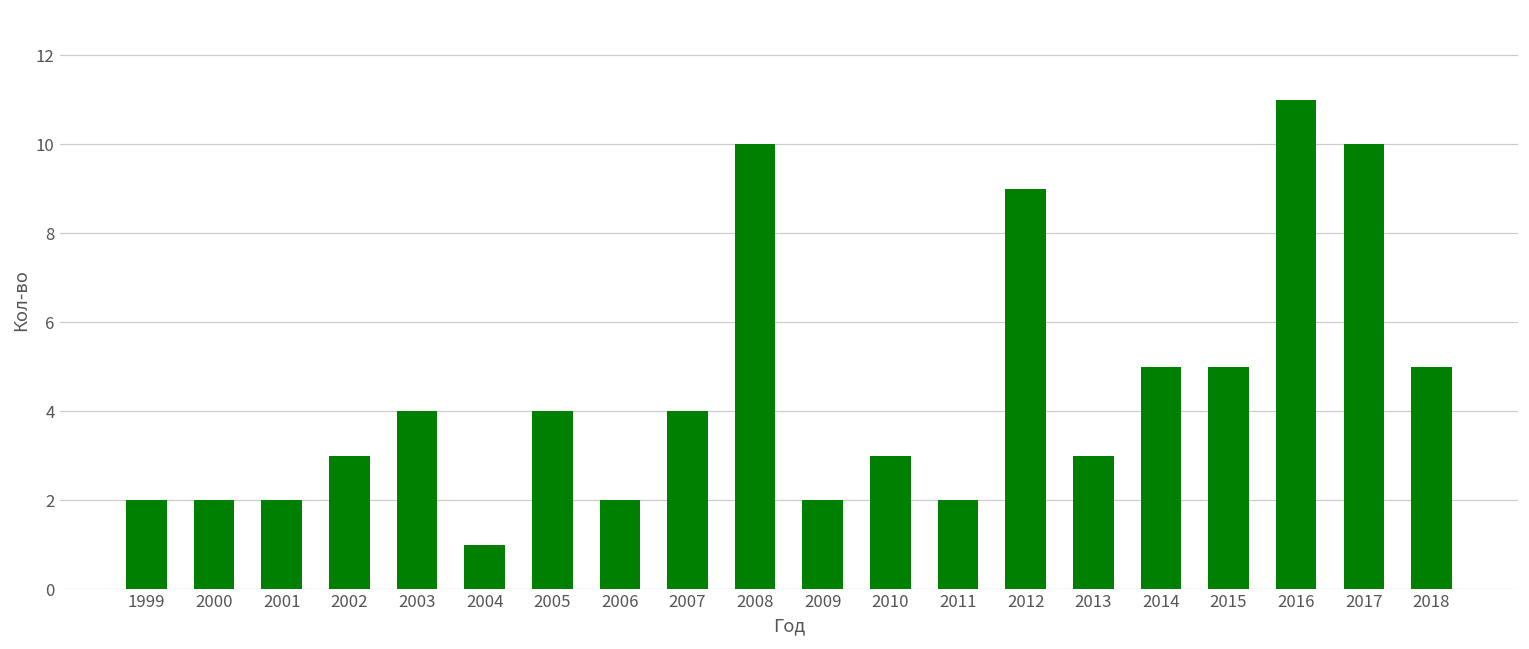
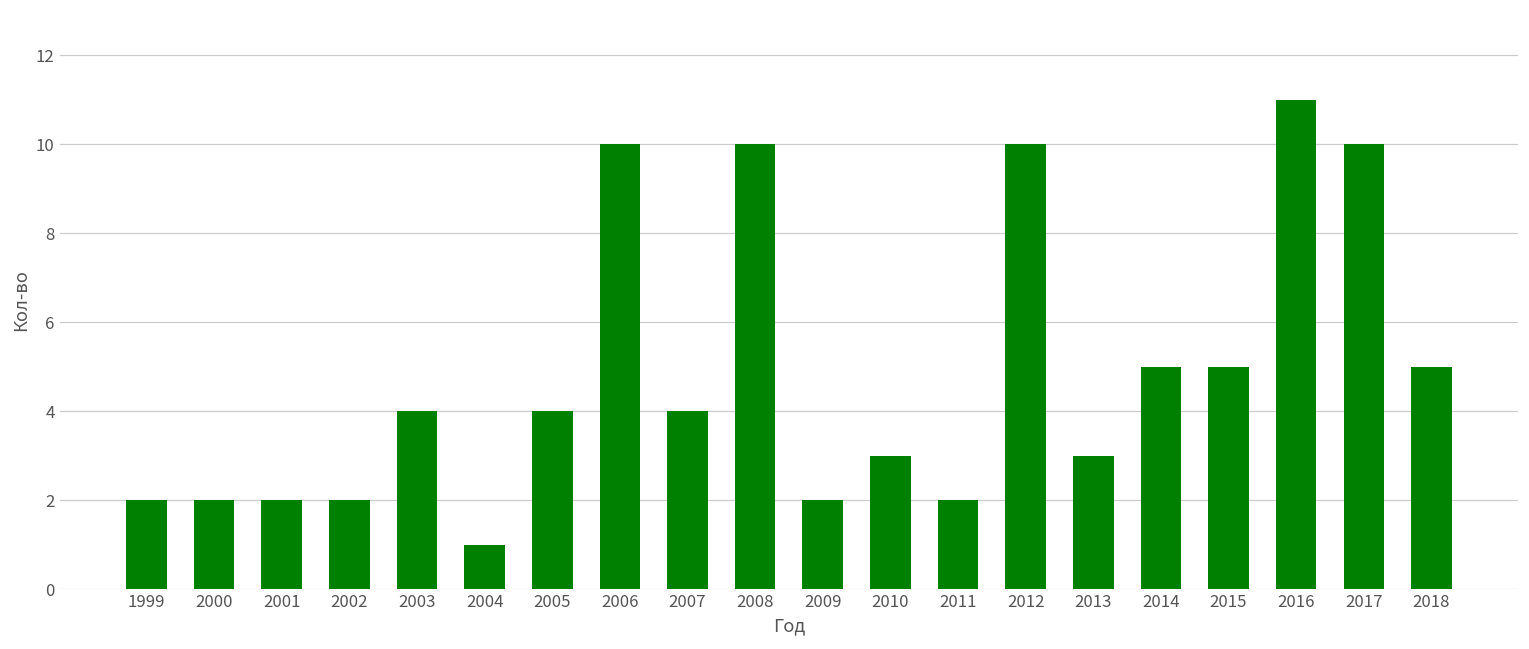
2002: 3 -> 2
2006: 2 -> 10
2012: 9 -> 10
